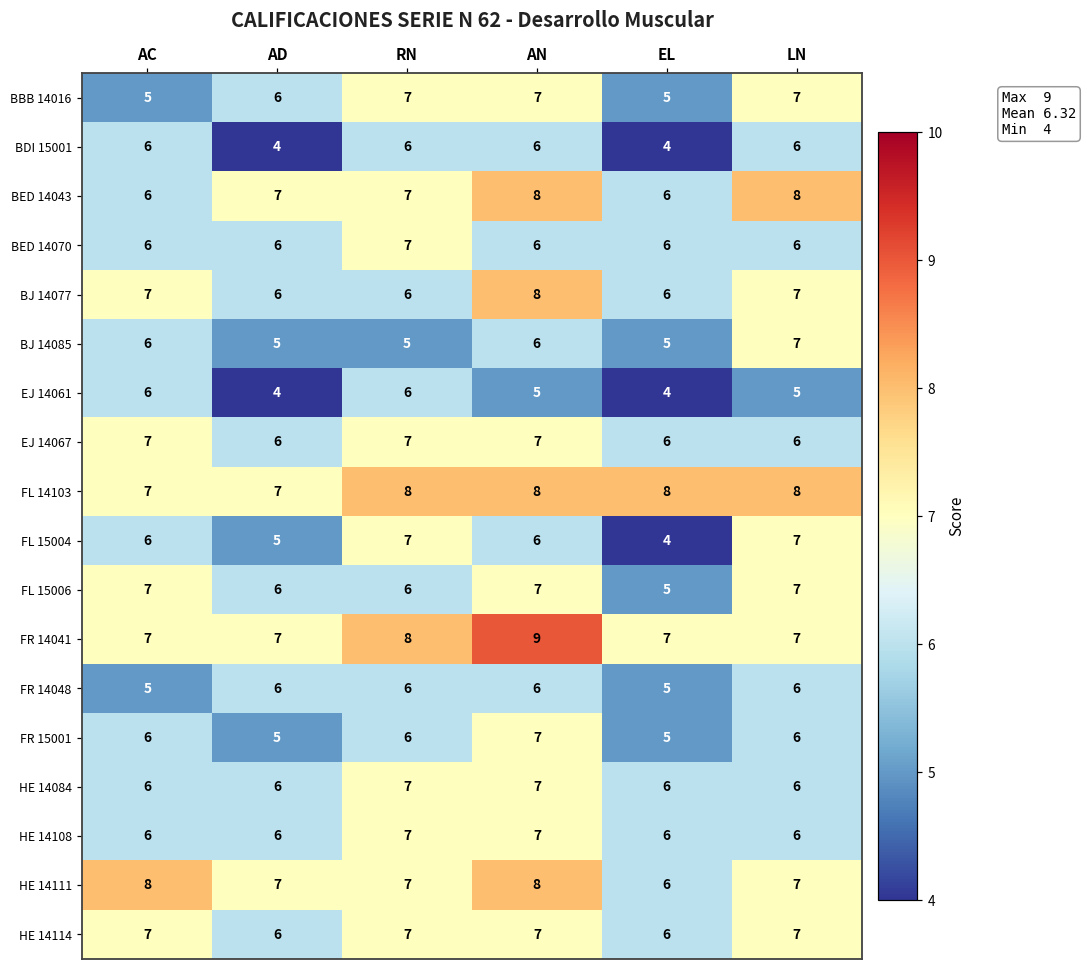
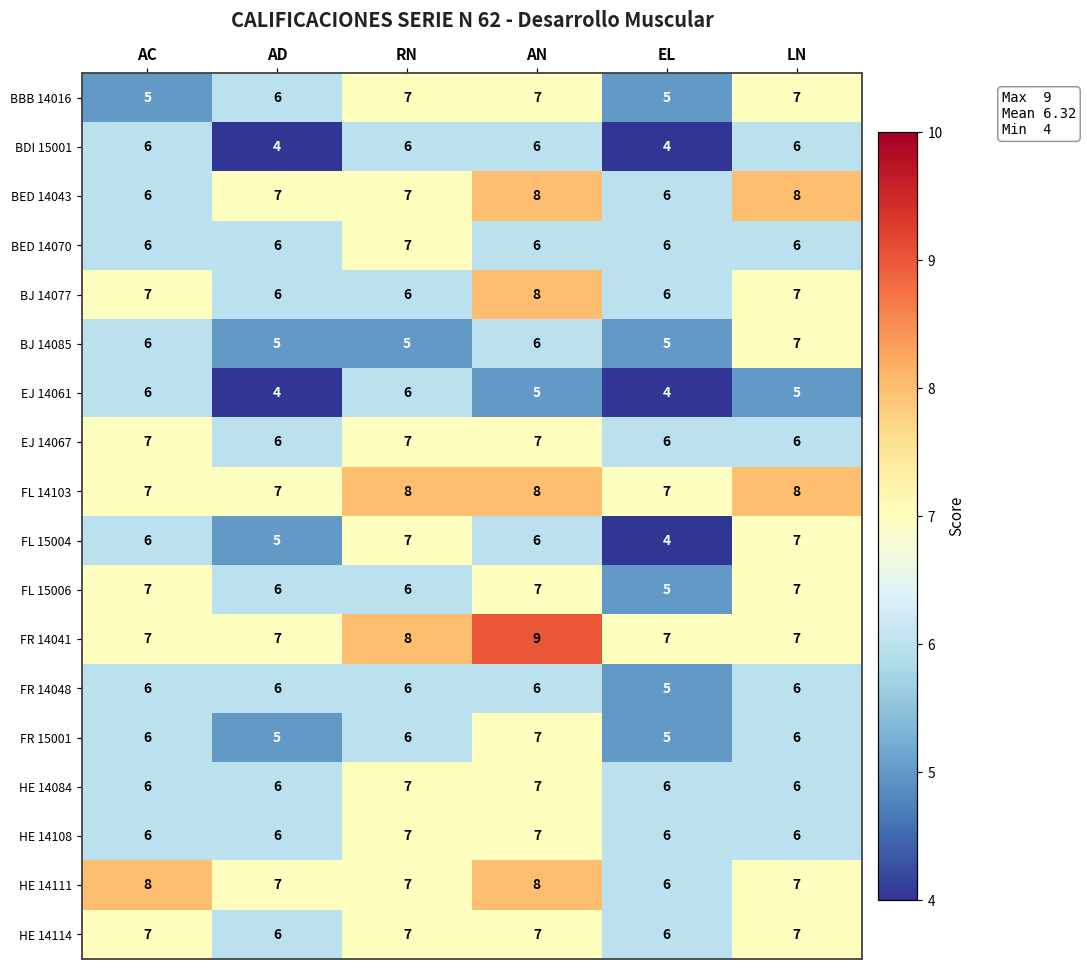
FL 14103, EL: 8 -> 7
FR 14048, AC: 5 -> 6
